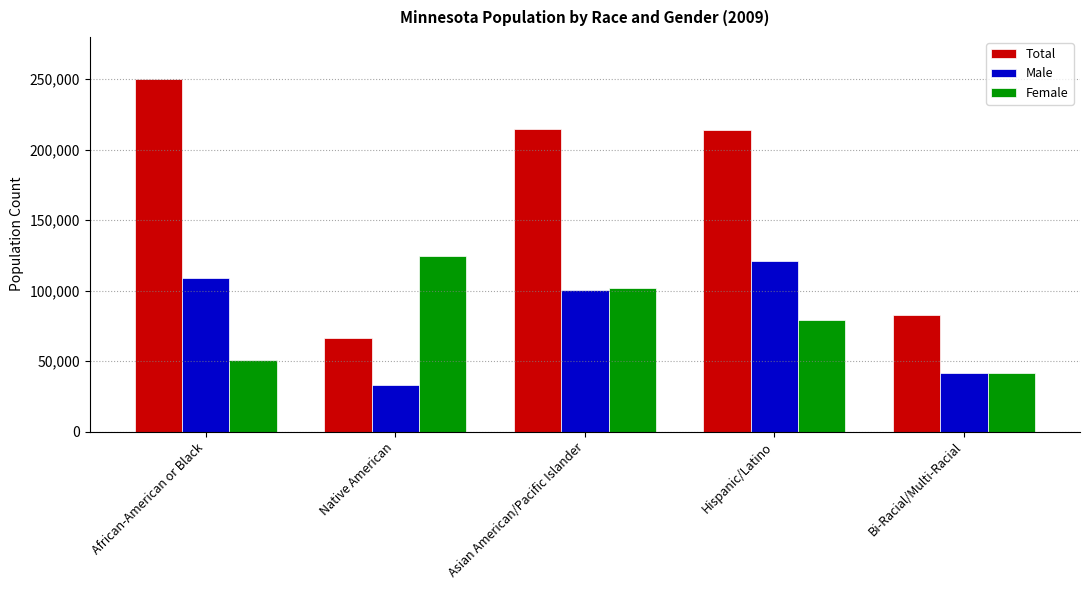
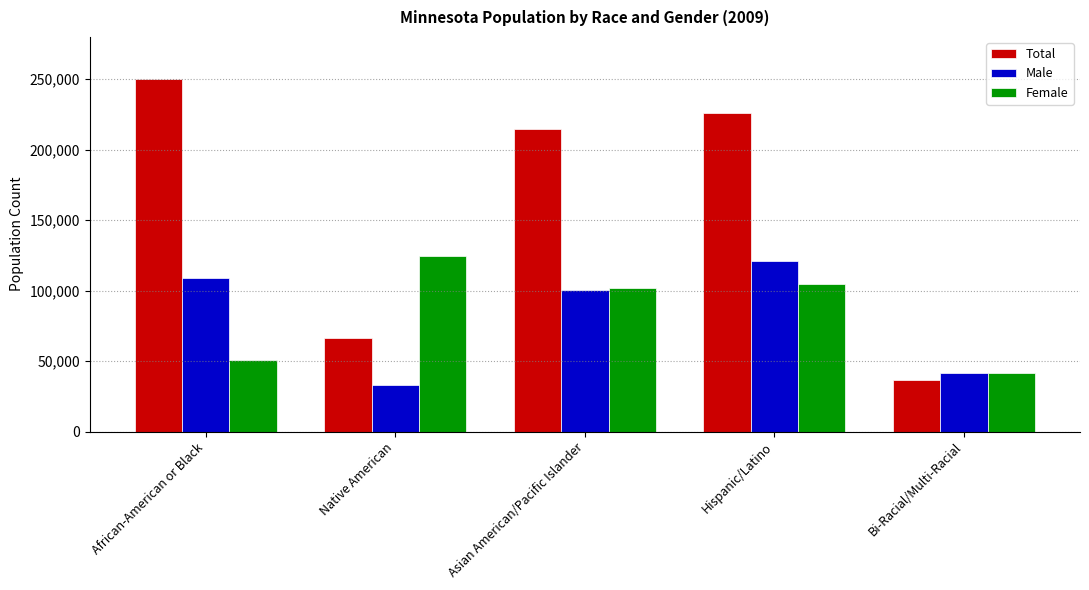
Total, Hispanic/Latino: 214,000 -> 226,000
Female, Hispanic/Latino: 79,000 -> 105,000
Total, Bi-Racial/Multi-Racial: 83,000 -> 36,000
